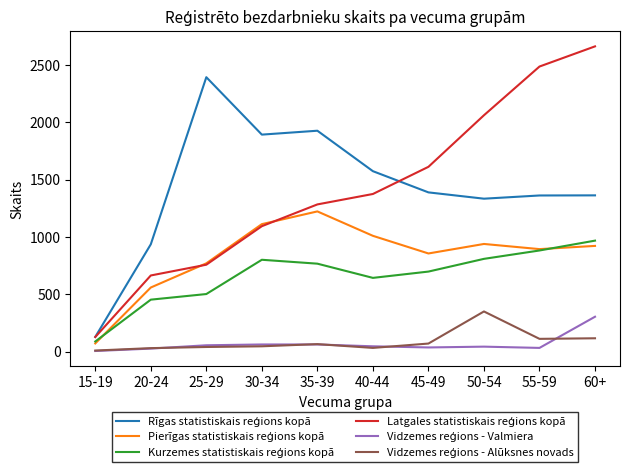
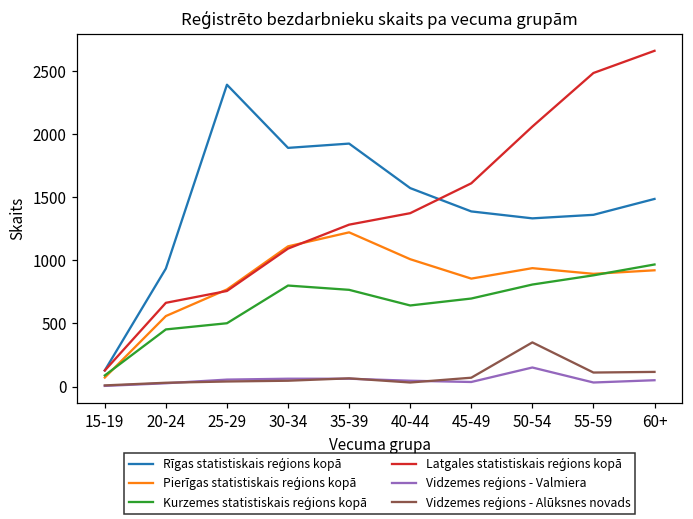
Vidzemes reģions - Valmiera, 50-54: 40 -> 150
Rīgas statistiskais reģions kopā, 60+: 1360 -> 1490
Vidzemes reģions - Valmiera, 60+: 300 -> 50
